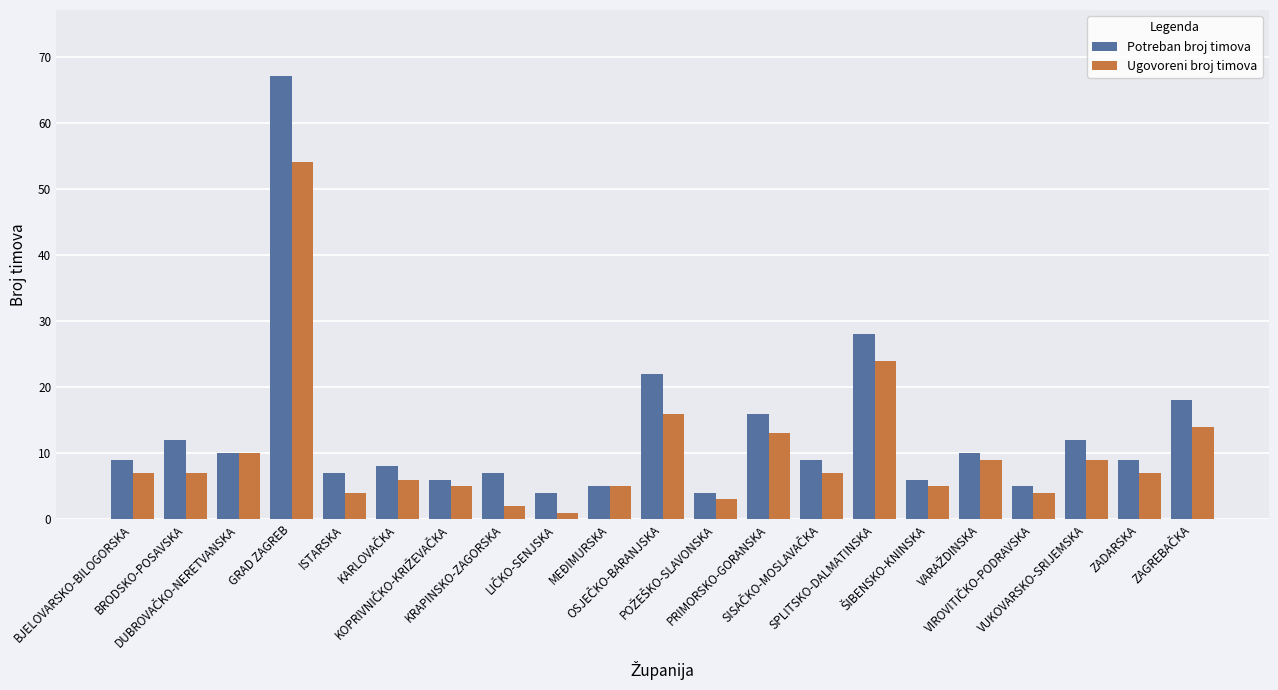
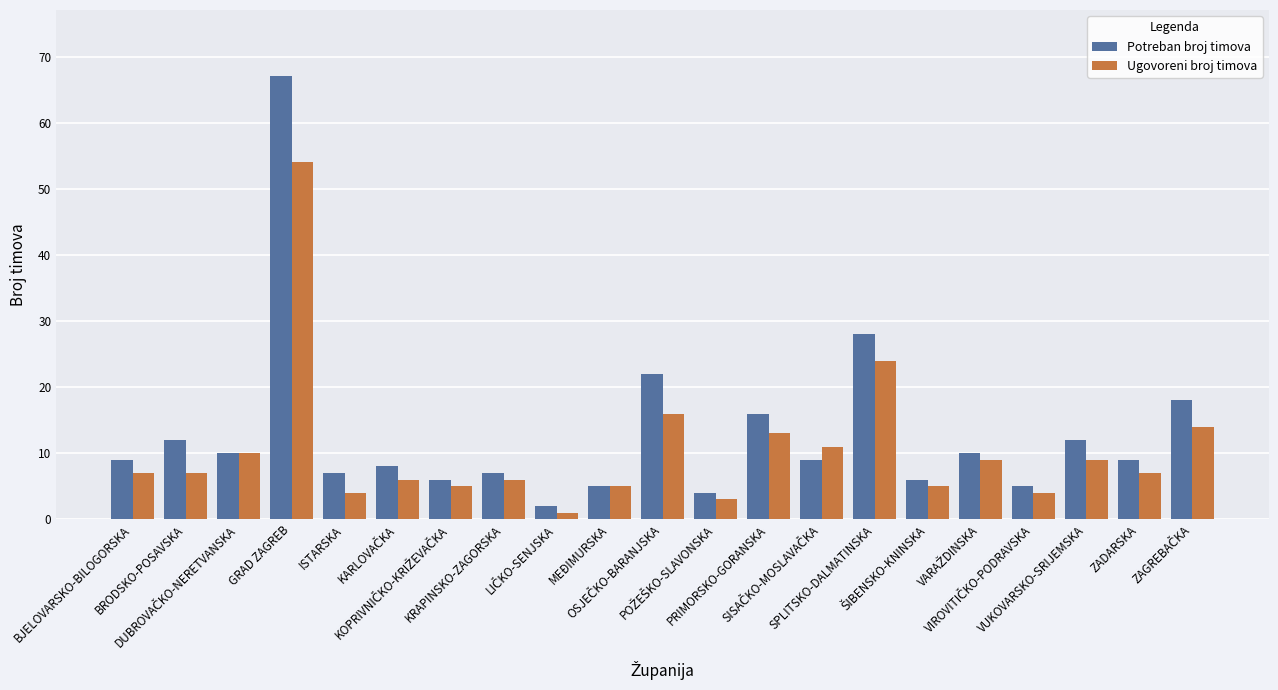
Ugovoreni broj timova, KRAPINSKO-ZAGORSKA: 2 -> 6
Potreban broj timova, LIČKO-SENJSKA: 4 -> 2
Ugovoreni broj timova, SISAČKO-MOSLAVAČKA: 7 -> 11
